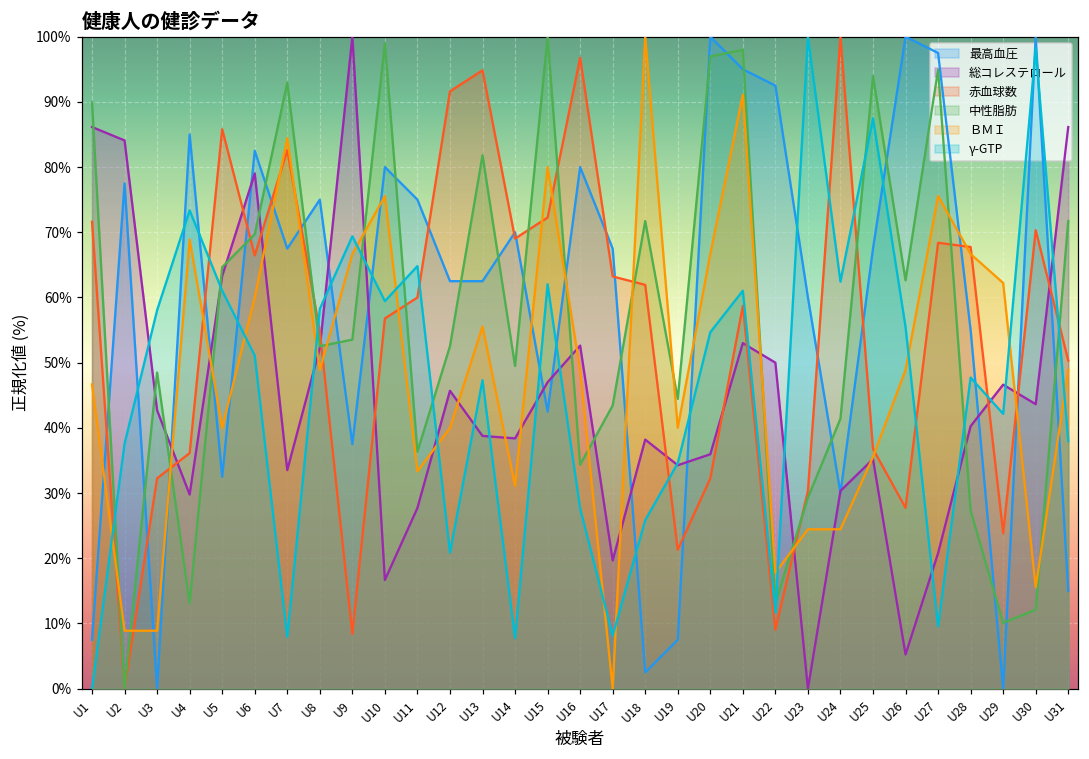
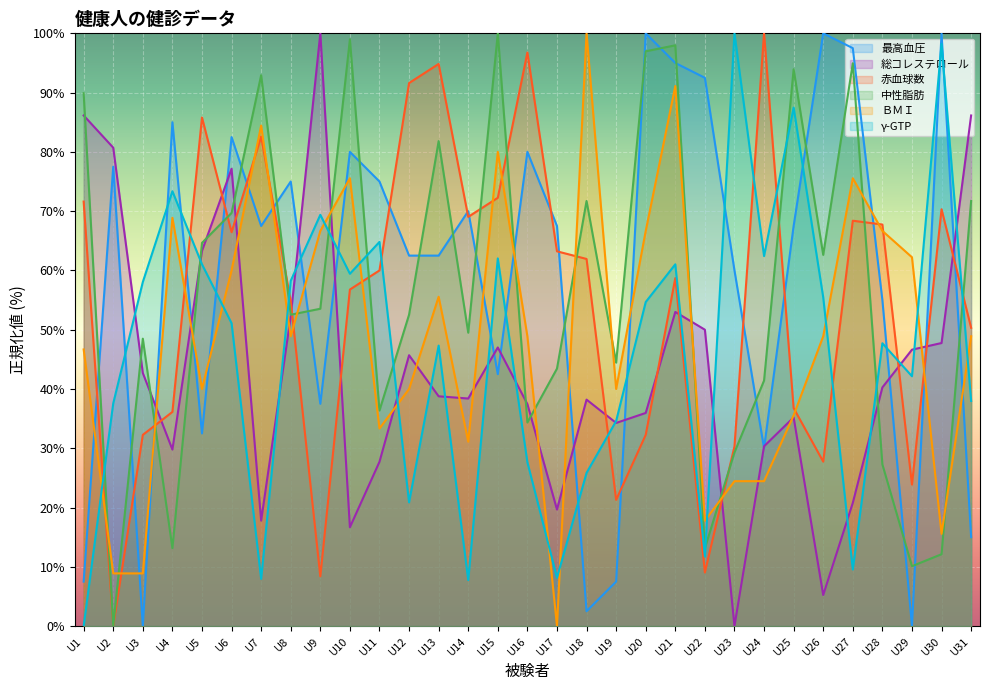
総コレステロール, U2: 84% -> 81%
総コレステロール, U6: 79% -> 77%
総コレステロール, U7: 34% -> 18%
総コレステロール, U16: 53% -> 37%
総コレステロール, U30: 44% -> 48%
